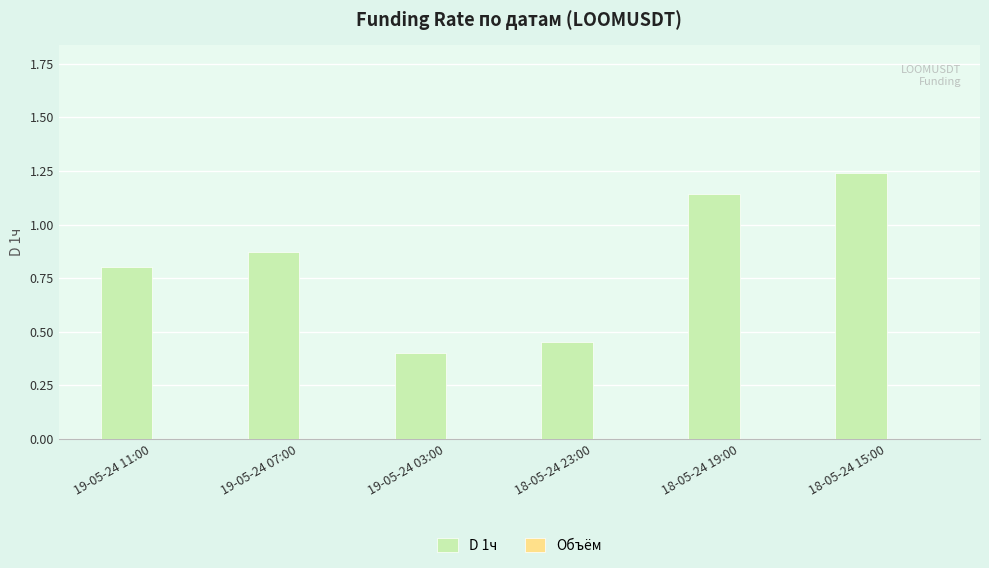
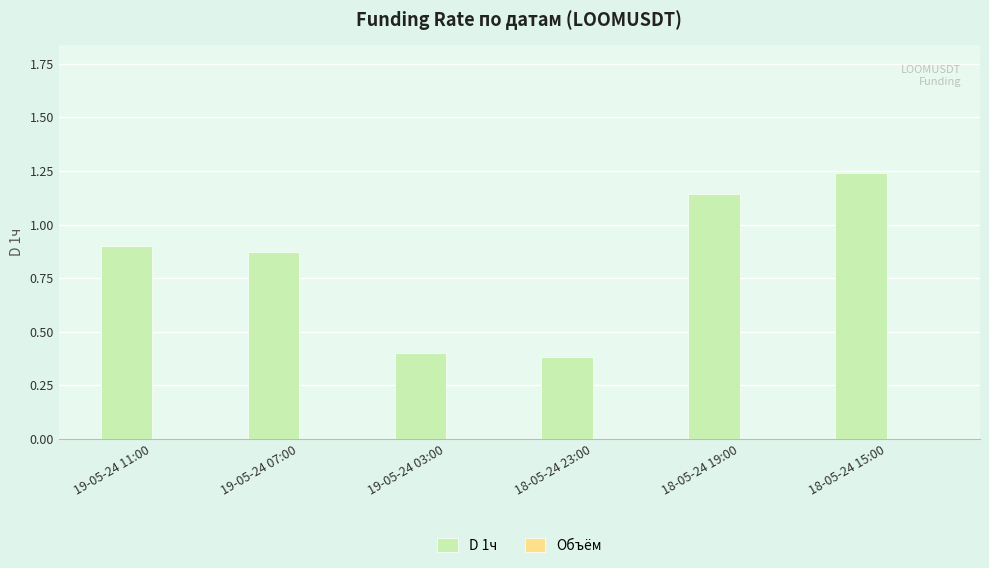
D 1ч, 19-05-24 11:00: 0.8 -> 0.9
D 1ч, 18-05-24 23:00: 0.45 -> 0.38
